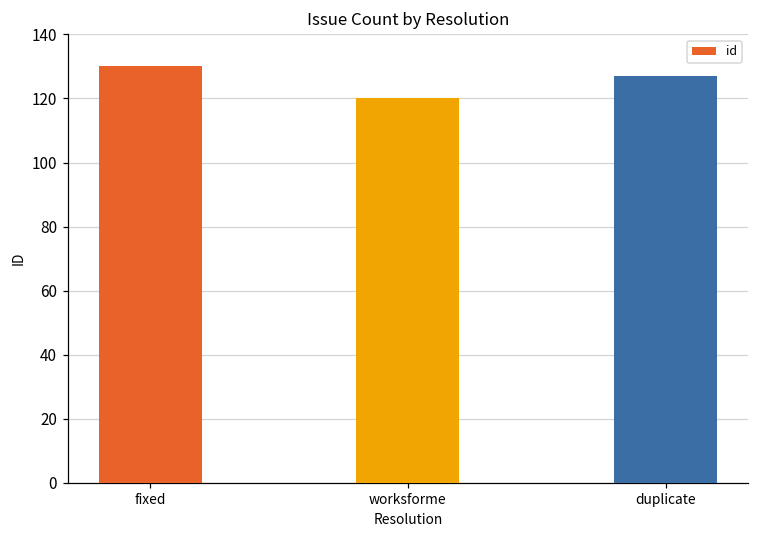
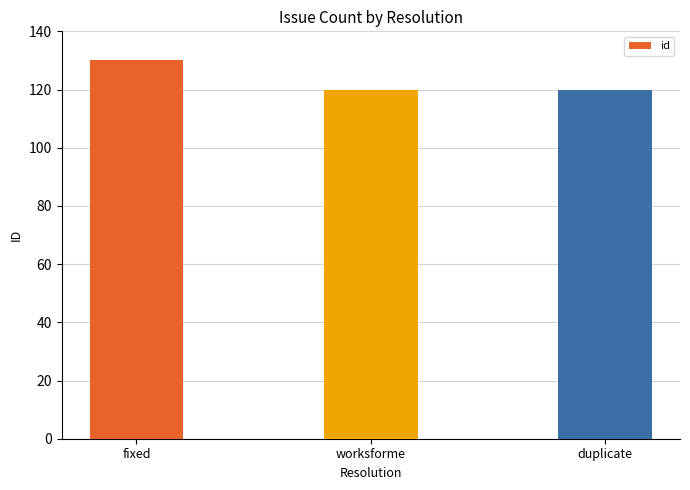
duplicate: 127 -> 120
